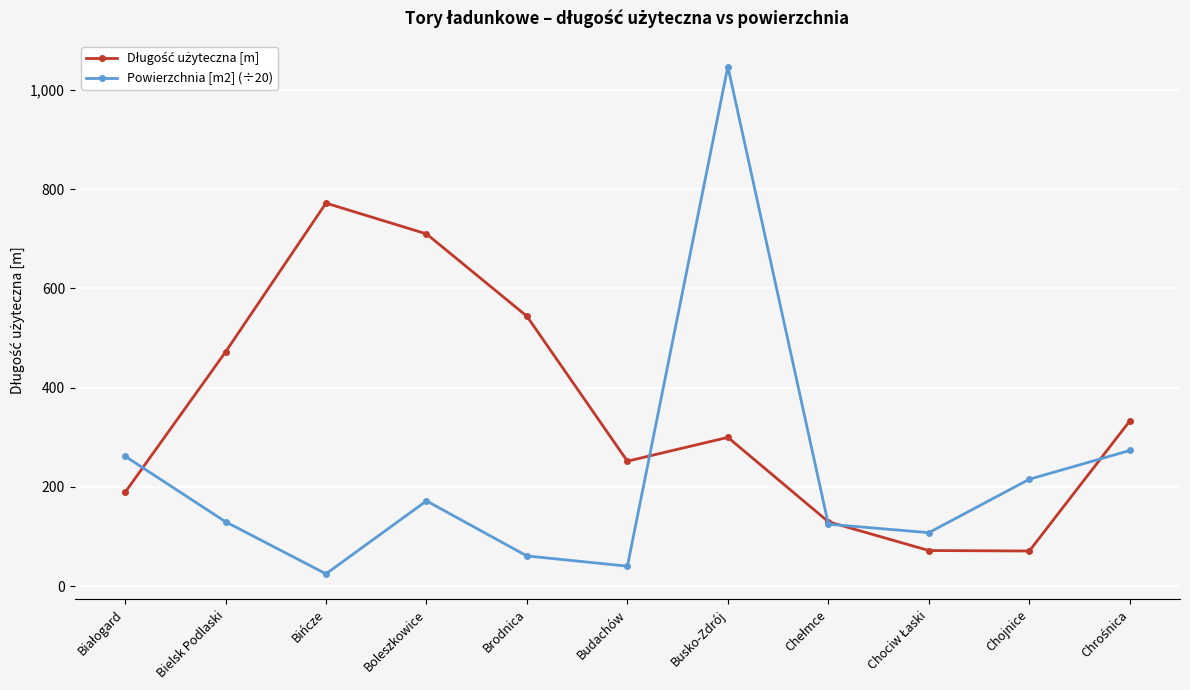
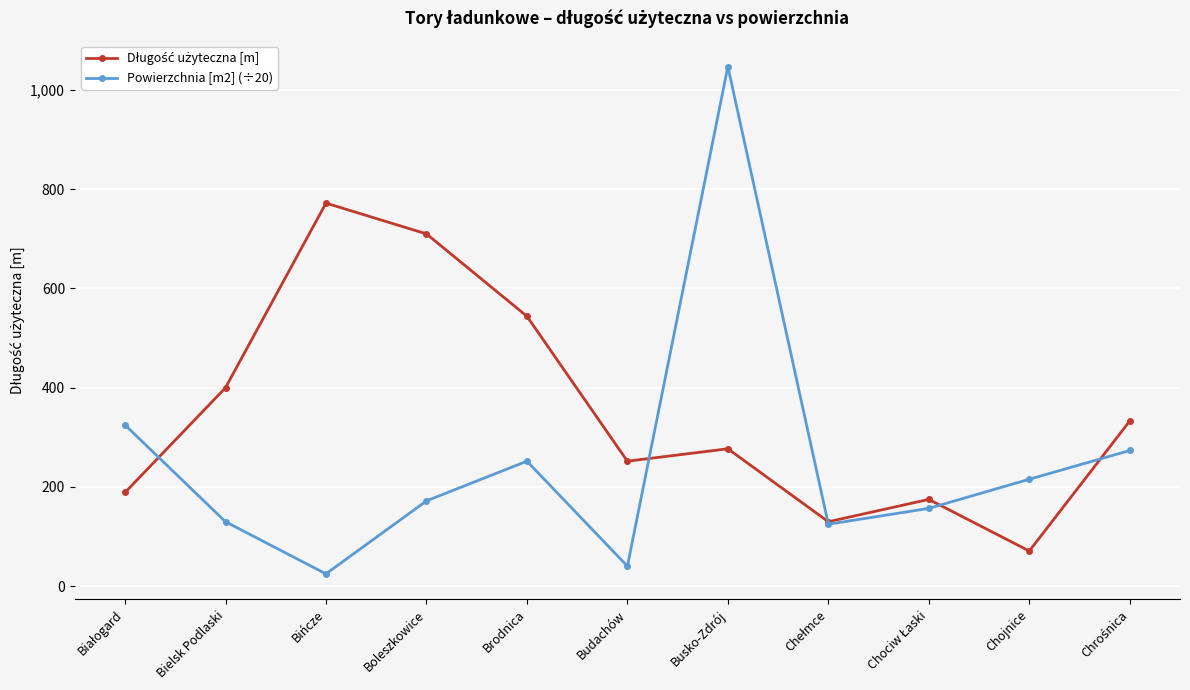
Powierzchnia [m2] (÷20), Białogard: 260 -> 330
Długość użyteczna [m], Bielsk Podlaski: 470 -> 400
Powierzchnia [m2] (÷20), Brodnica: 60 -> 250
Długość użyteczna [m], Busko-Zdrój: 300 -> 280
Długość użyteczna [m], Chociw Łaski: 70 -> 180
Powierzchnia [m2] (÷20), Chociw Łaski: 110 -> 160
